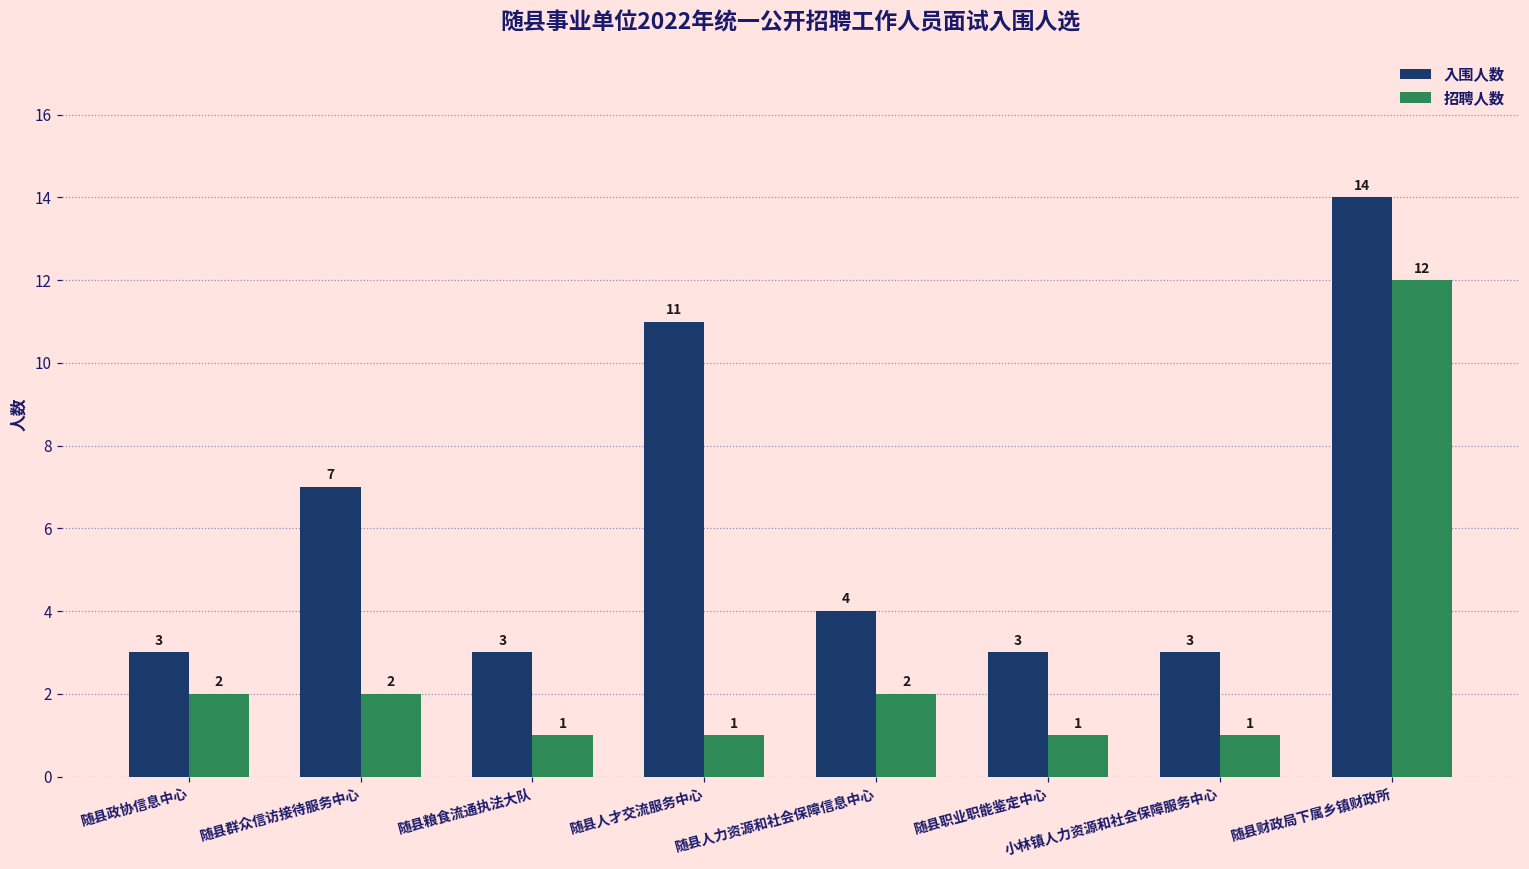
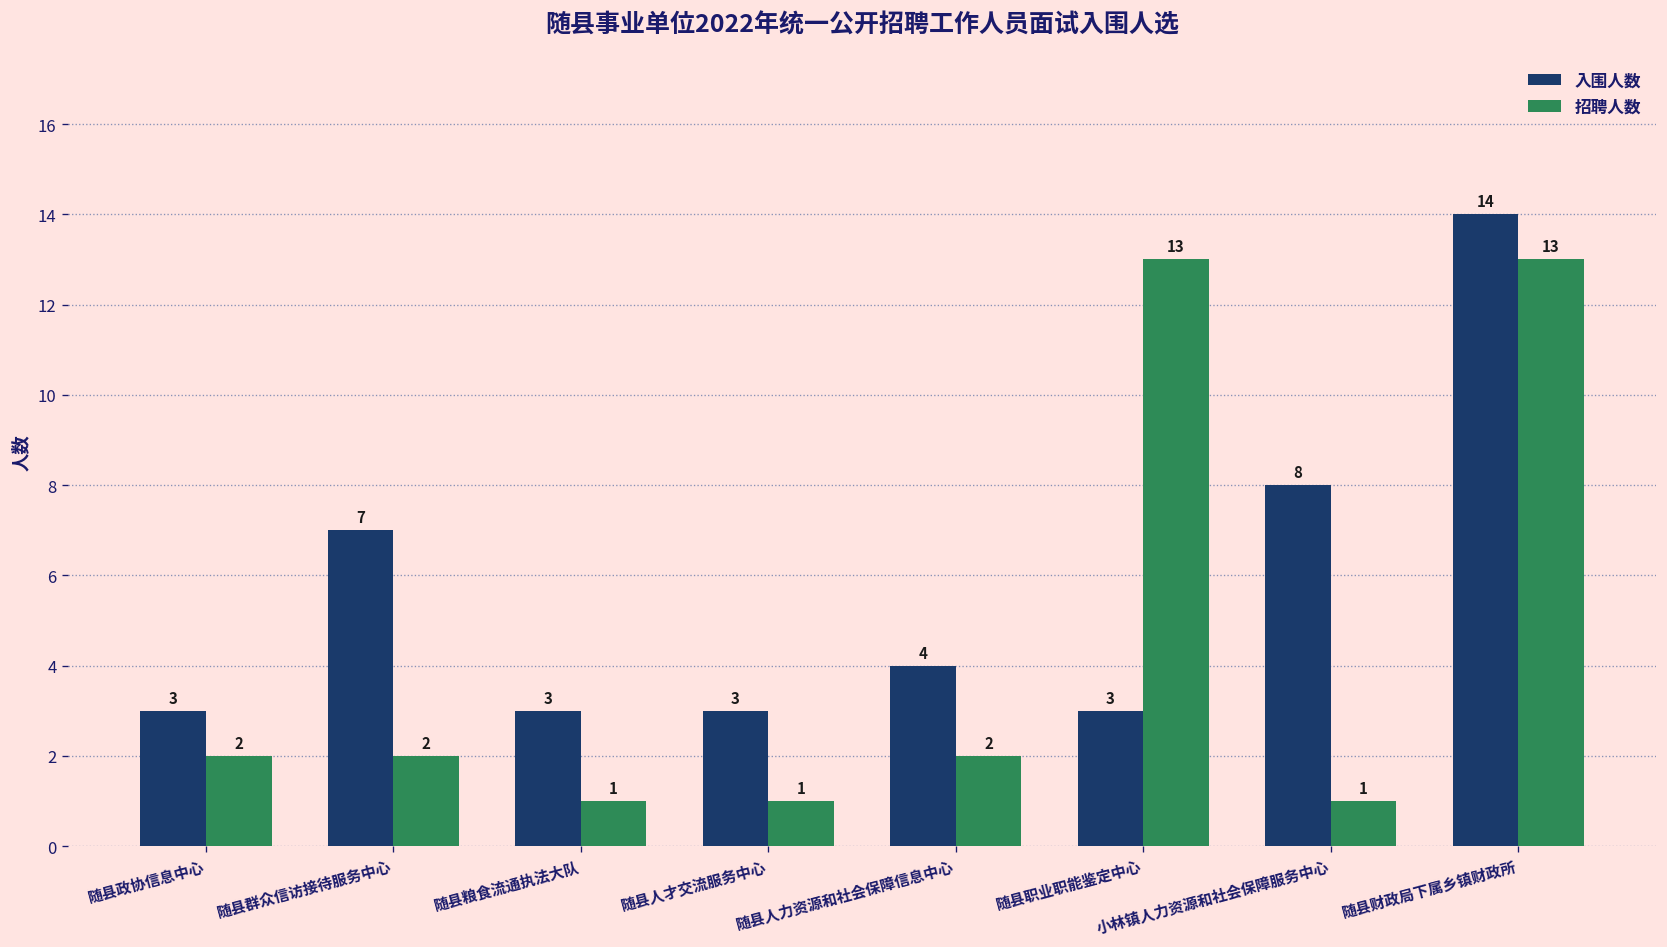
入围人数, 随县人才交流服务中心: 11 -> 3
招聘人数, 随县职业职能鉴定中心: 1 -> 13
入围人数, 小林镇人力资源和社会保障服务中心: 3 -> 8
招聘人数, 随县财政局下属乡镇财政所: 12 -> 13
